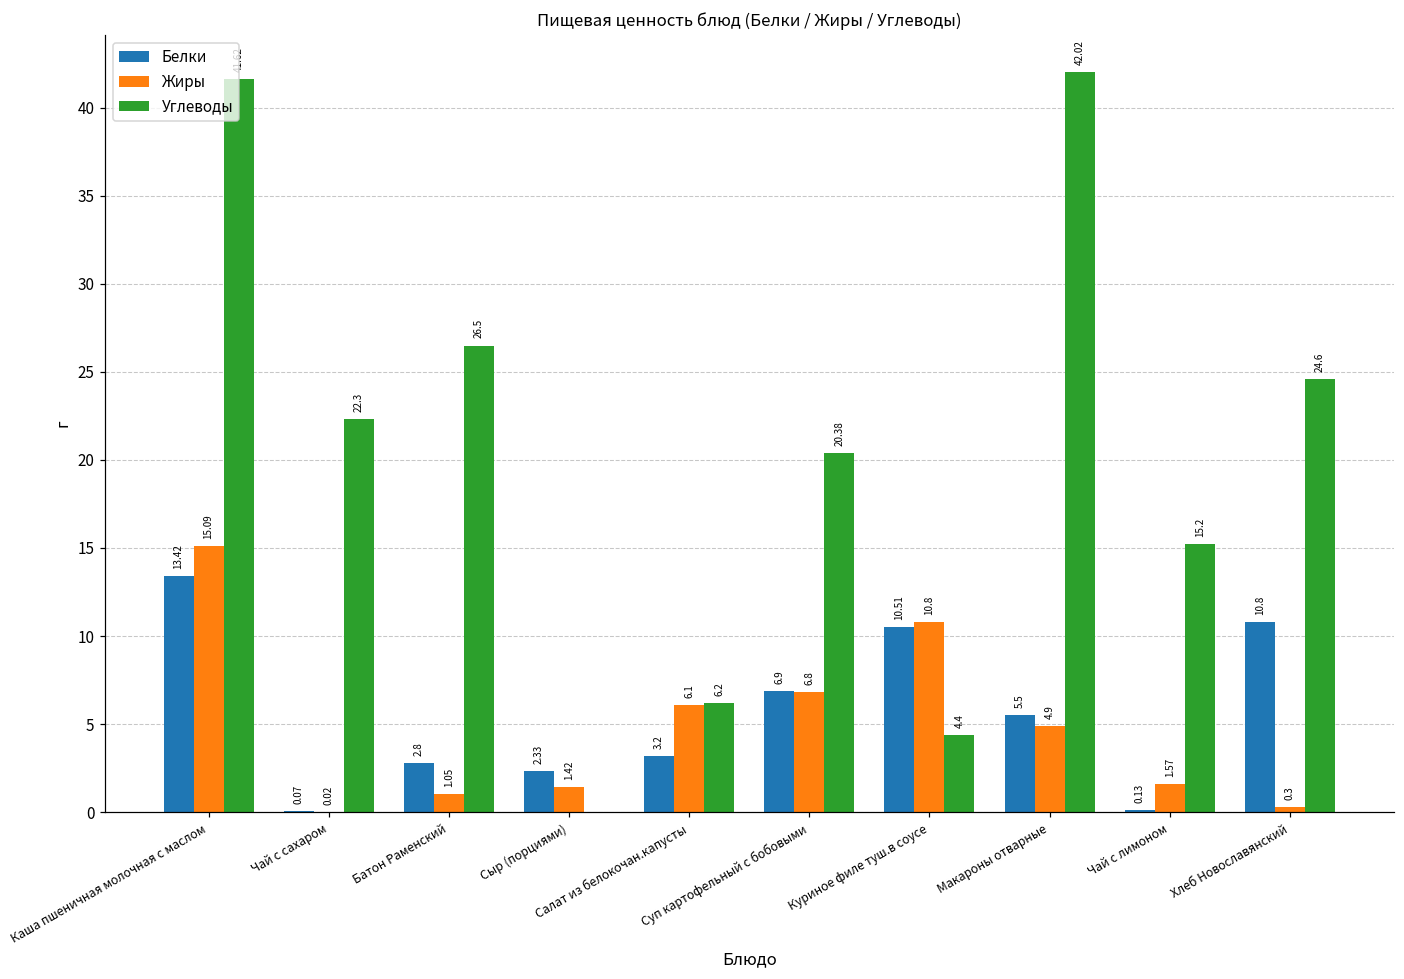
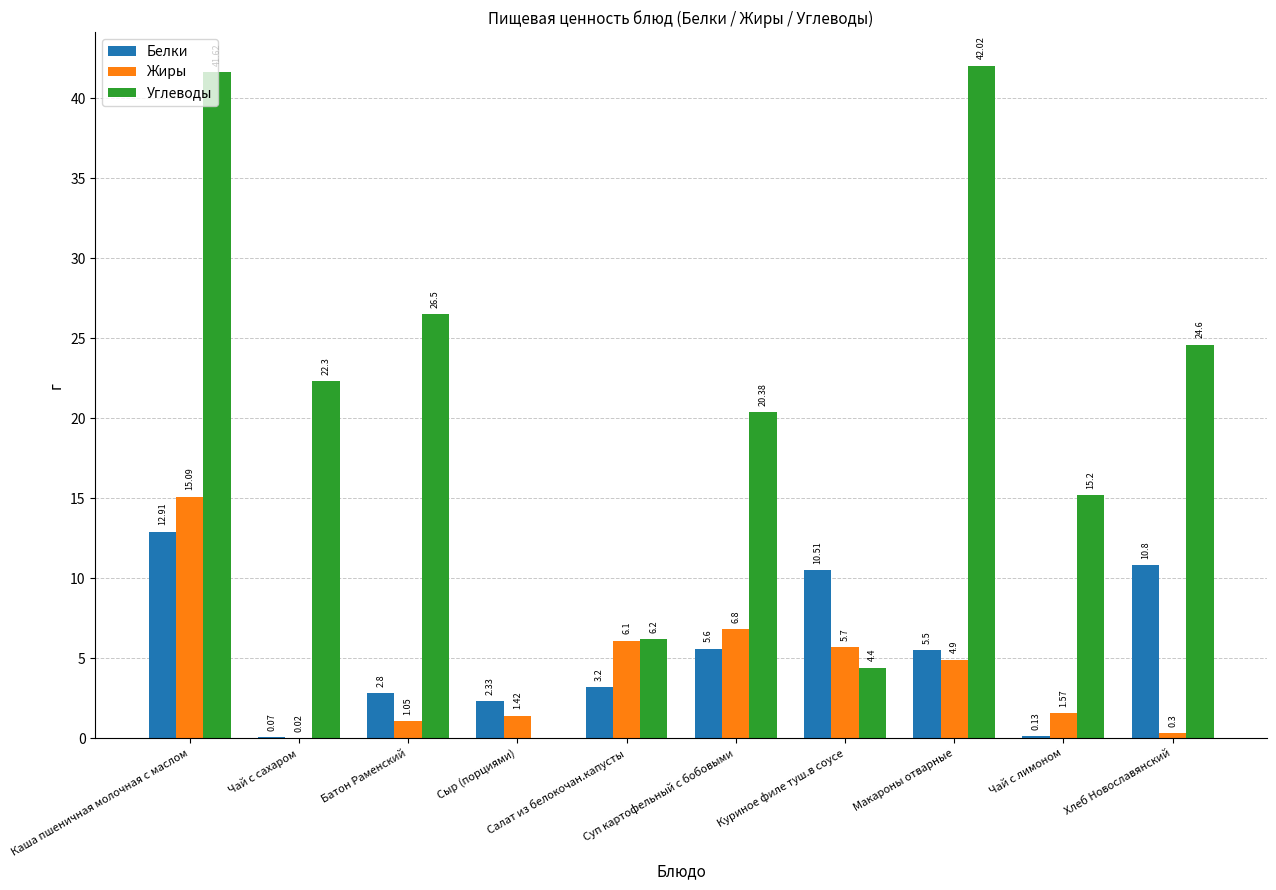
Белки, Каша пшеничная молочная с маслом: 13.42 -> 12.91
Белки, Суп картофельный с бобовыми: 6.9 -> 5.6
Жиры, Куриное филе туш.в соусе: 10.8 -> 5.7
